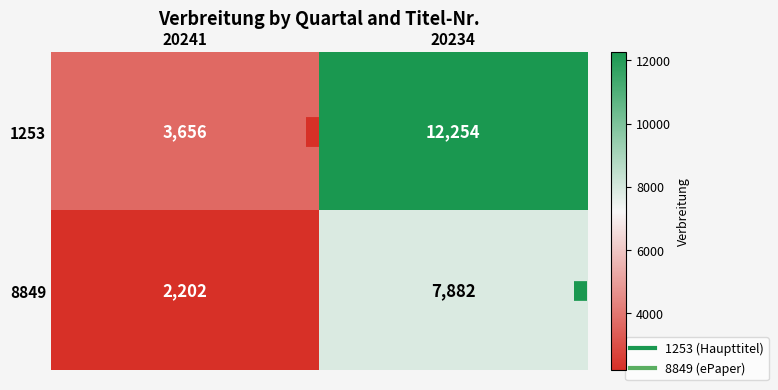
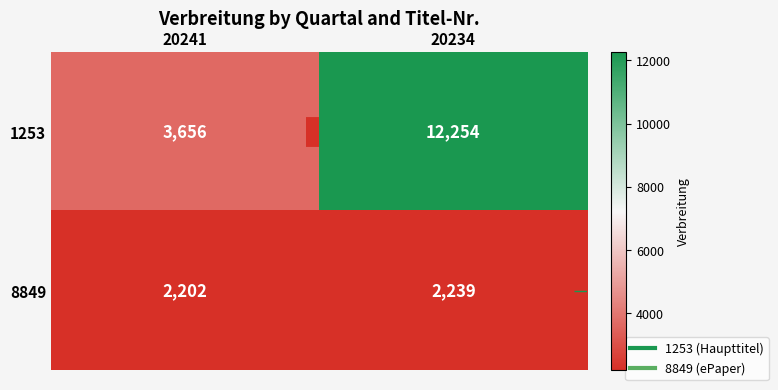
8849, 20234: 7,882 -> 2,239
